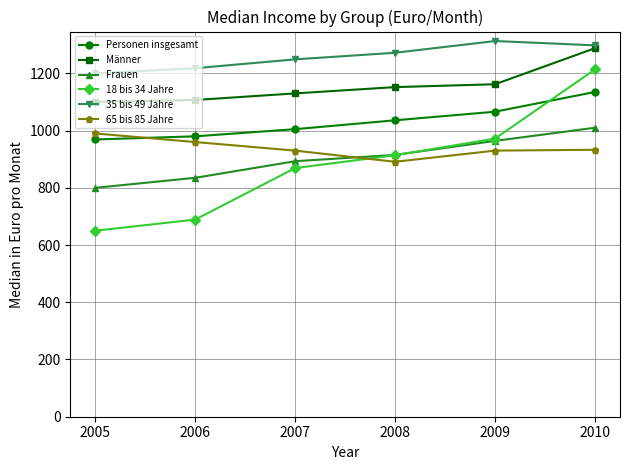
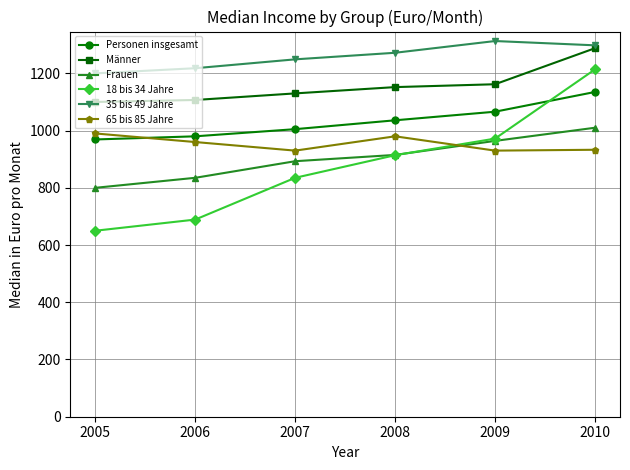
18 bis 34 Jahre, 2007: 870 -> 840
65 bis 85 Jahre, 2008: 890 -> 980
